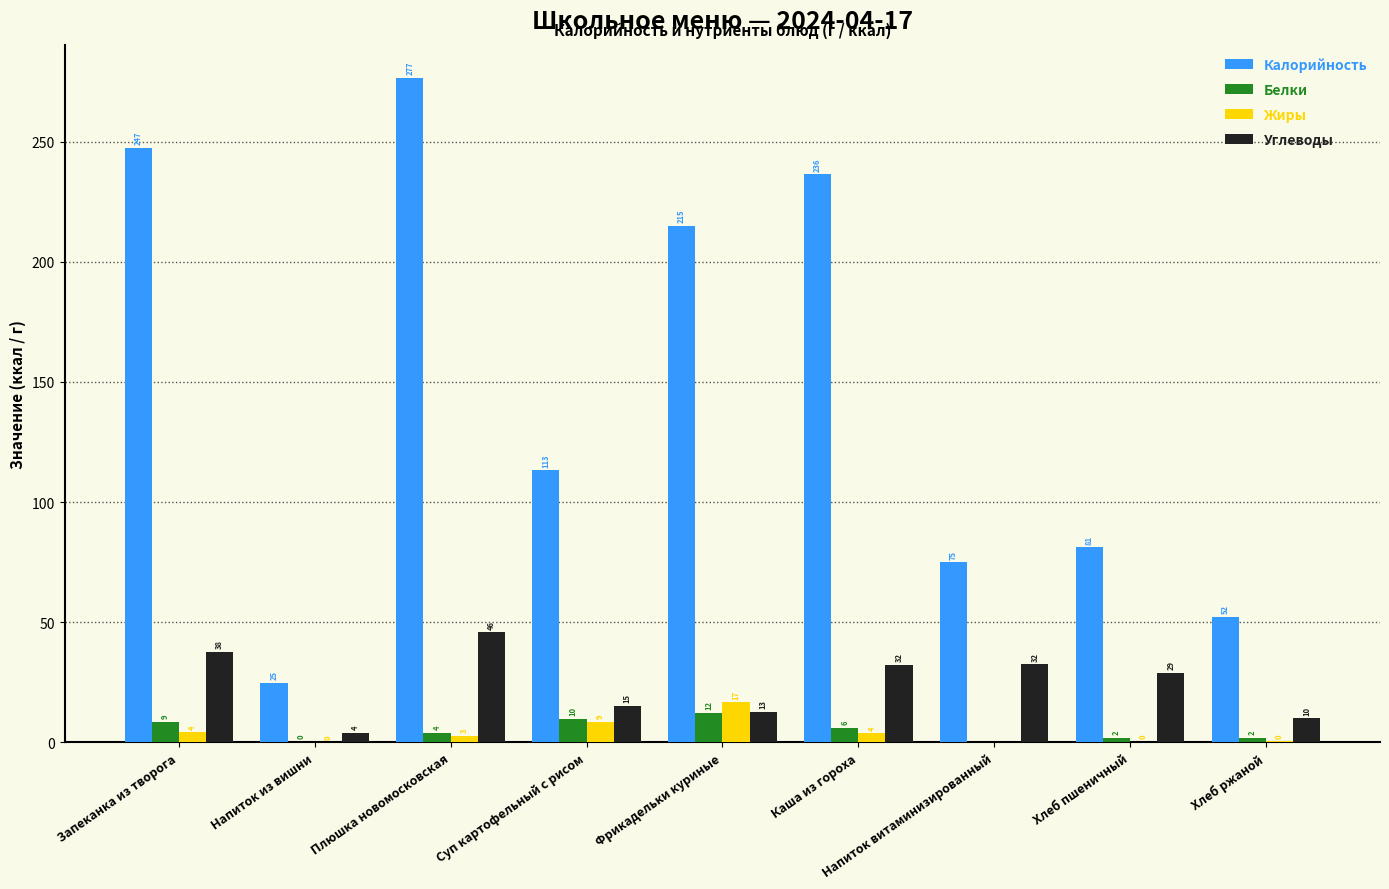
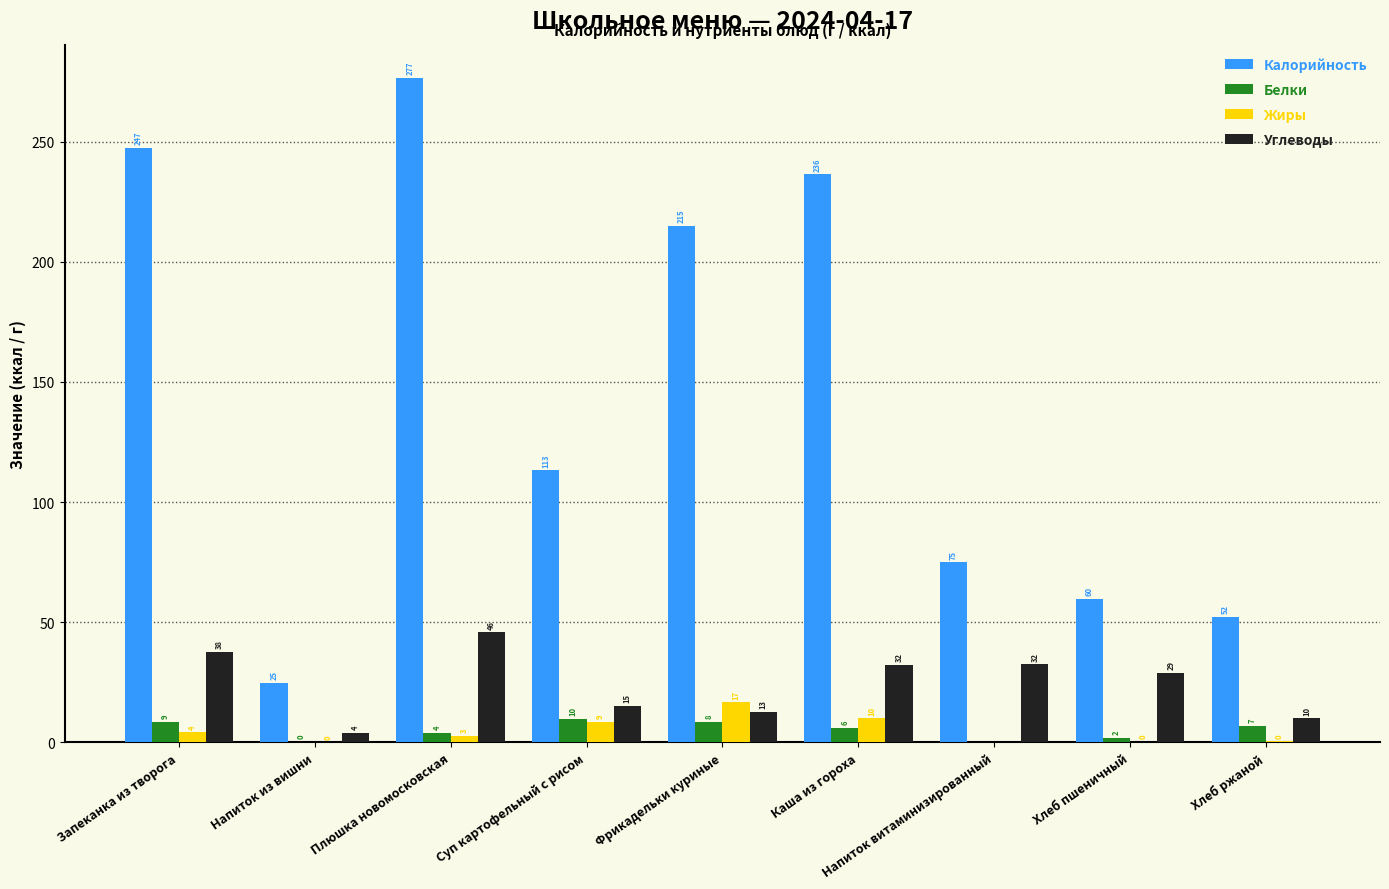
Белки, Фрикадельки куриные: 12 -> 8
Жиры, Каша из гороха: 4 -> 10
Калорийность, Хлеб пшеничный: 81 -> 60
Белки, Хлеб ржаной: 2 -> 7
